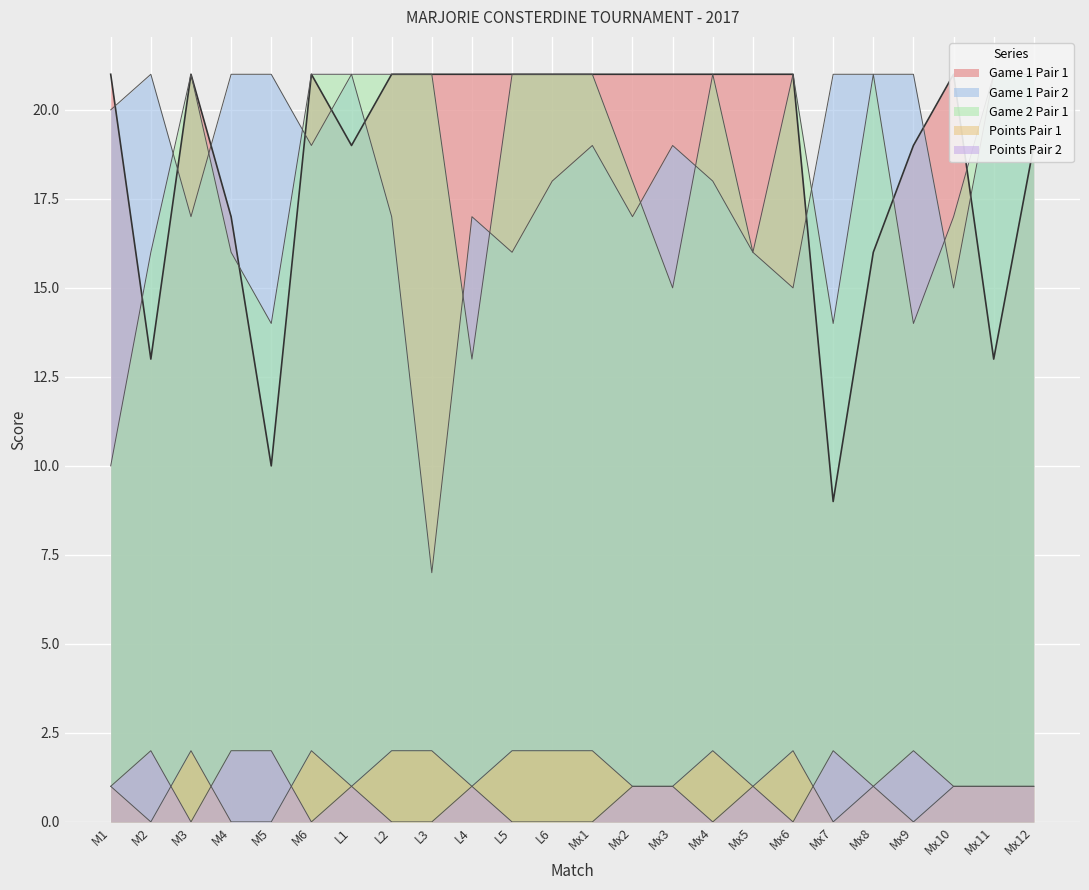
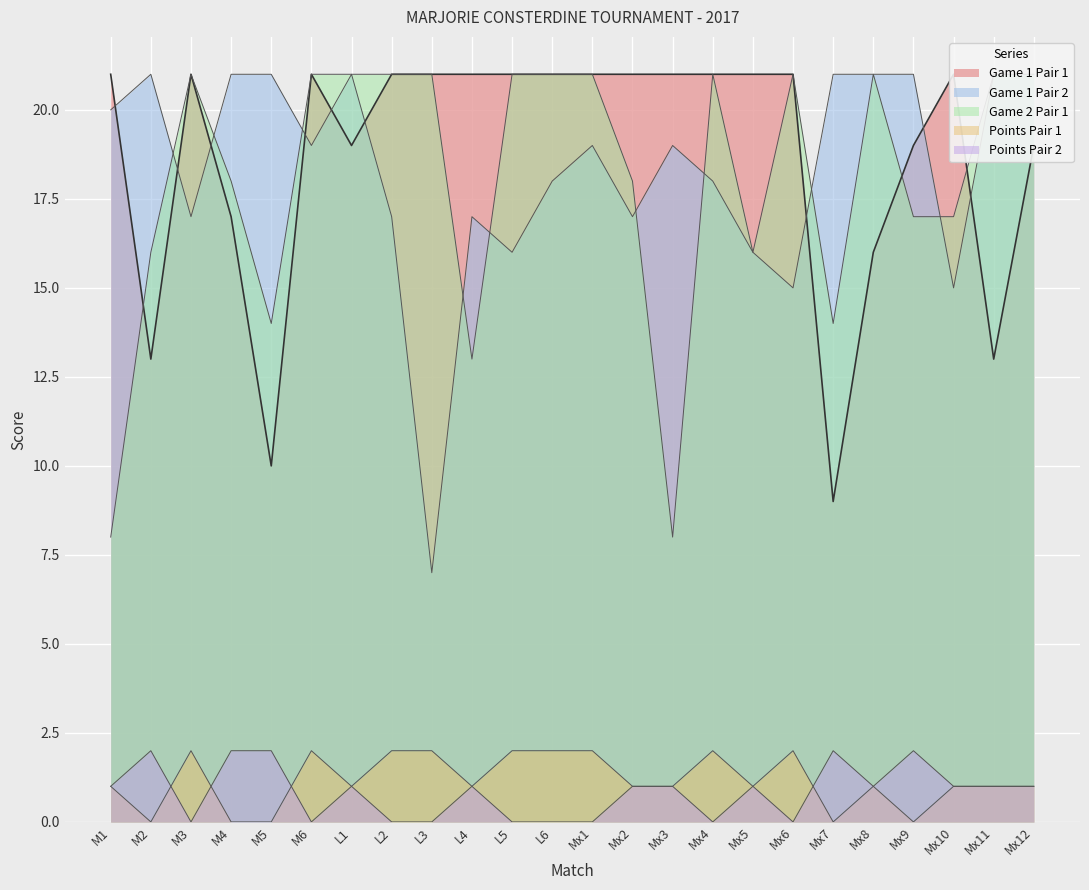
Game 2 Pair 1, M1: 10 -> 8
Game 2 Pair 1, M4: 16 -> 18
Game 2 Pair 1, Mx3: 15 -> 8
Game 2 Pair 1, Mx9: 14 -> 17
